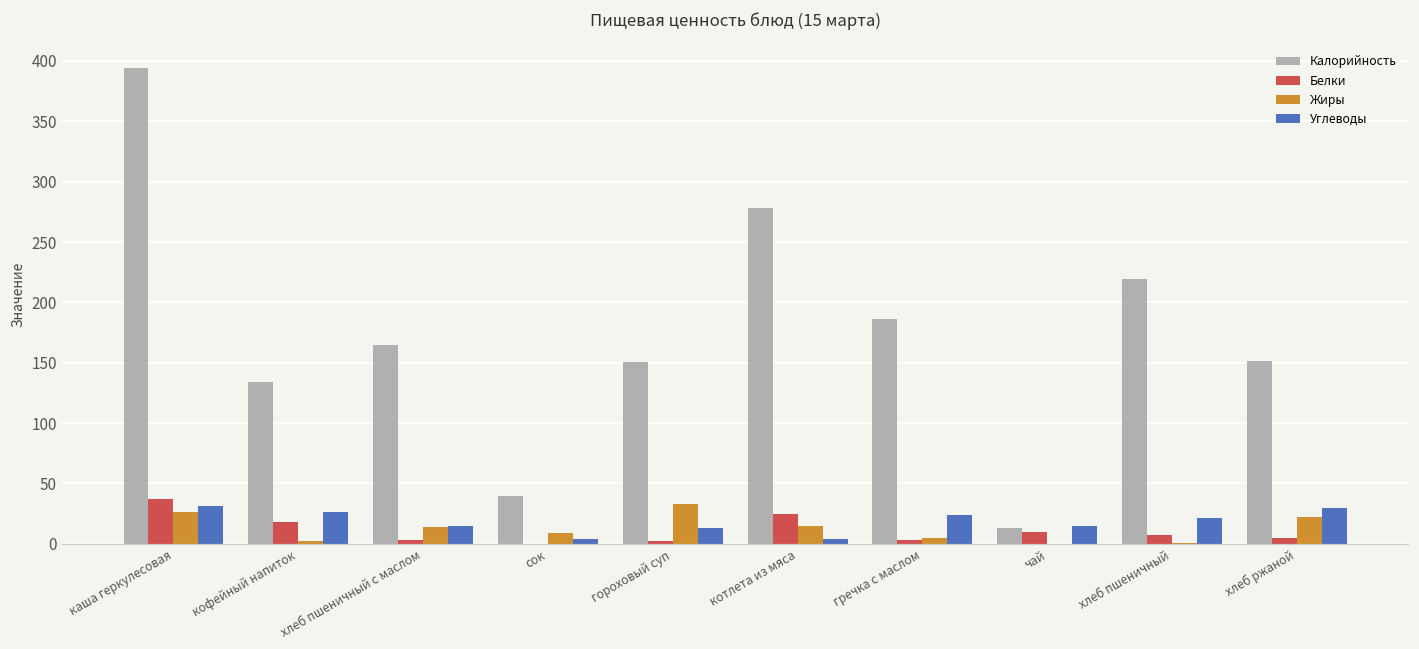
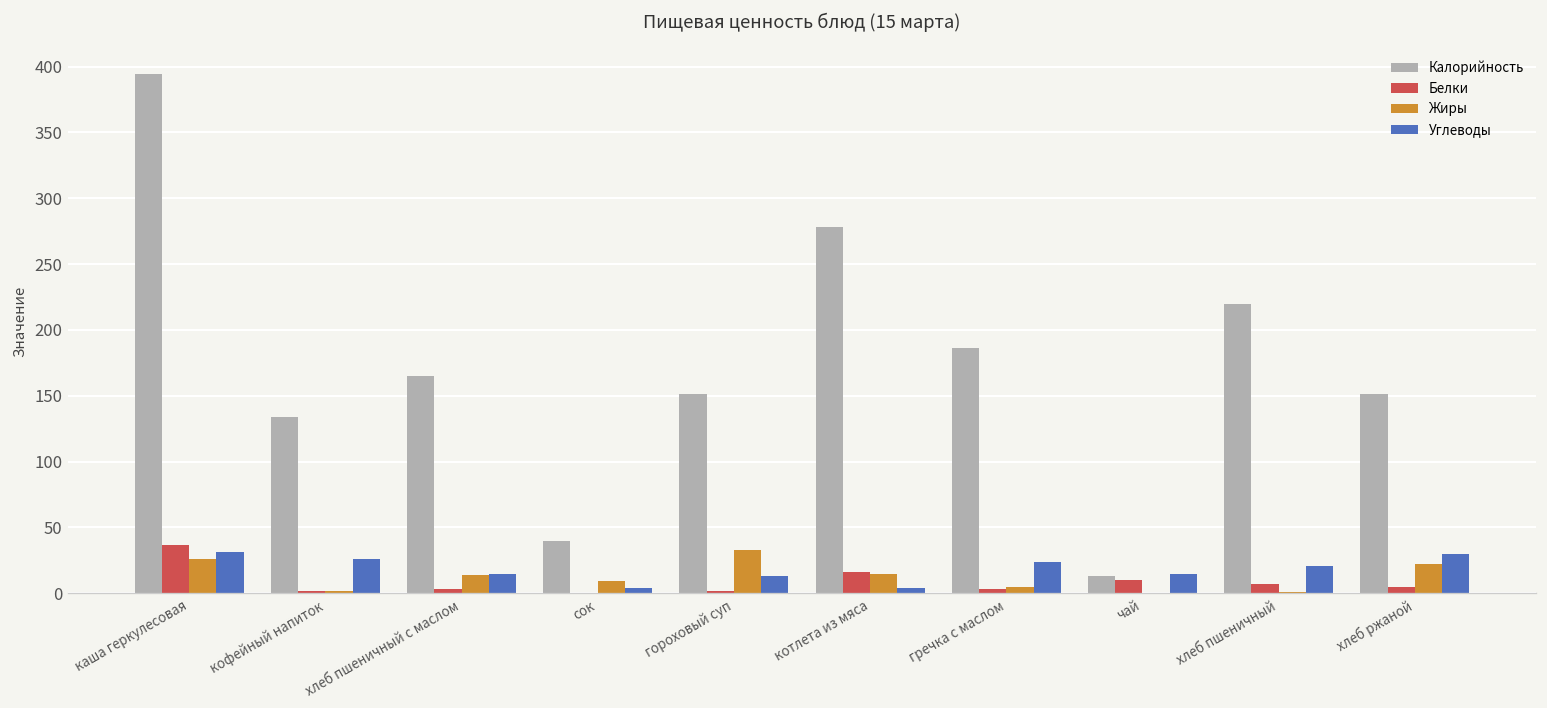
Белки, кофейный напиток: 18 -> 2
Белки, котлета из мяса: 25 -> 16
